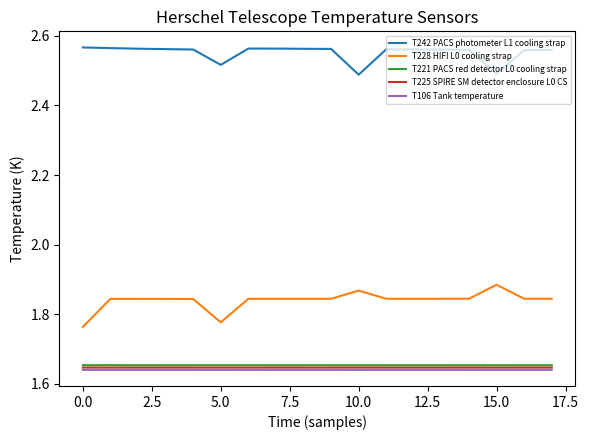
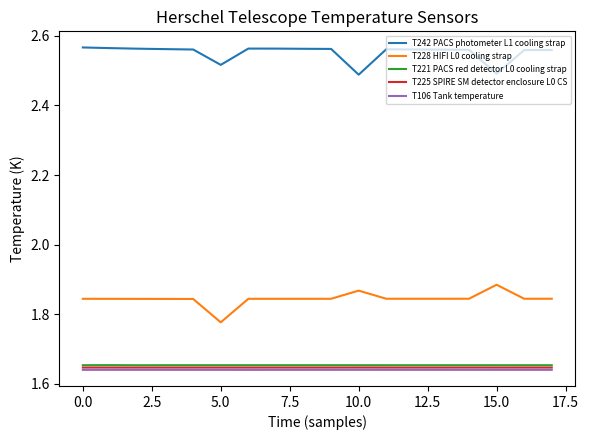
T228 HIFI L0 cooling strap, 0.0: 1.76 -> 1.84
